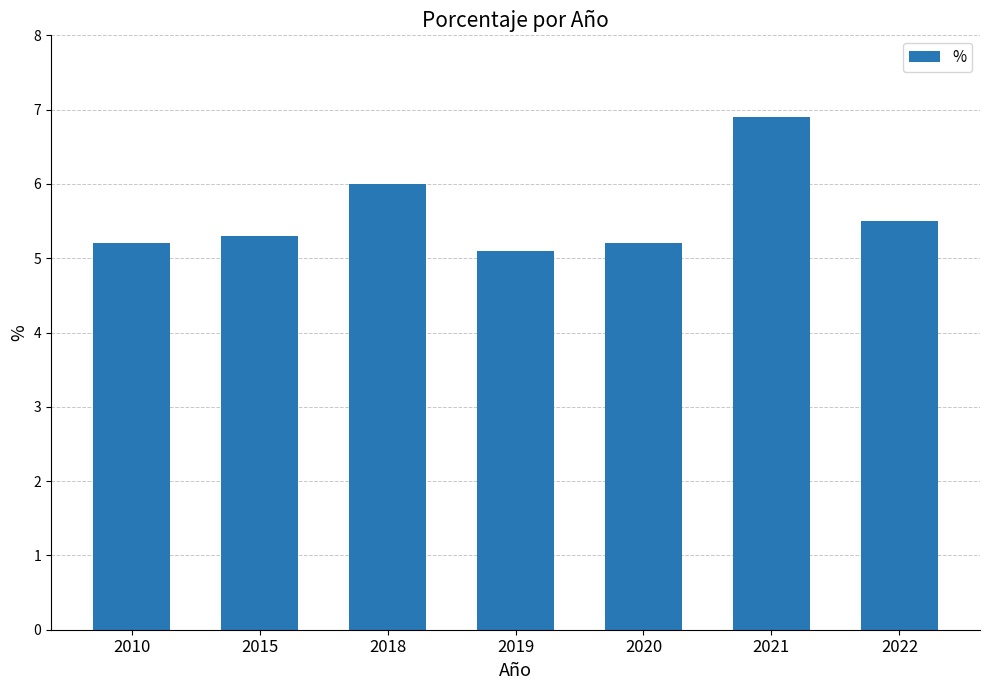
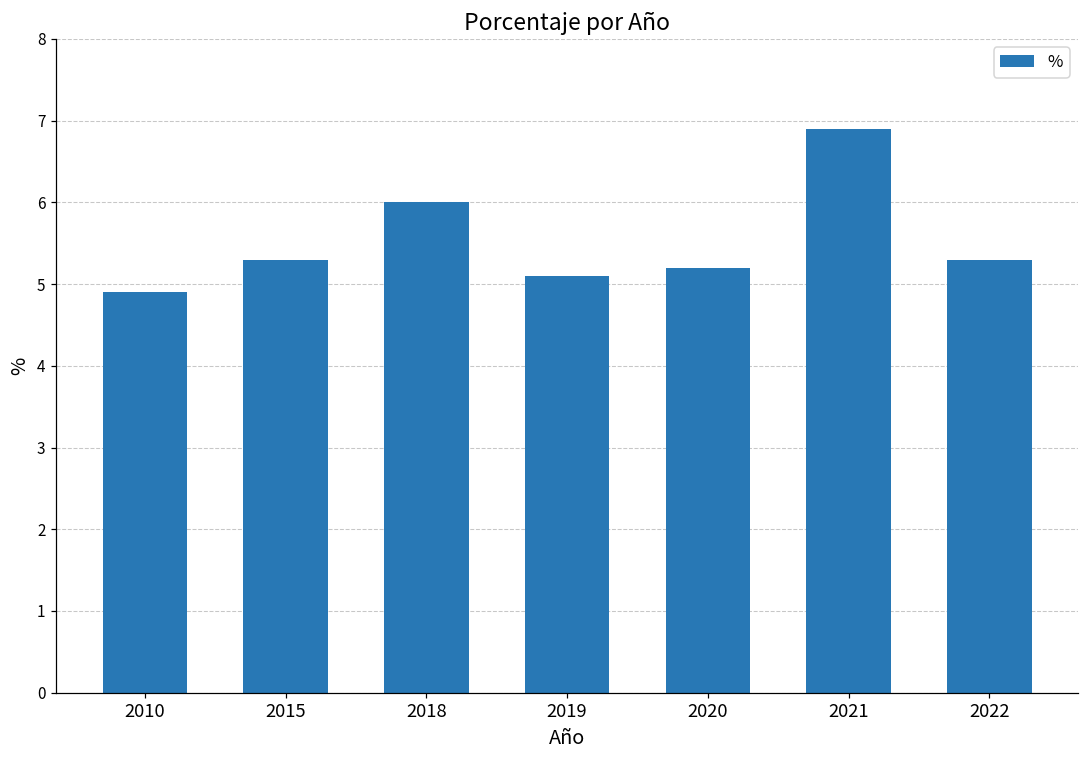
2010: 5.2 -> 4.9
2022: 5.5 -> 5.3
